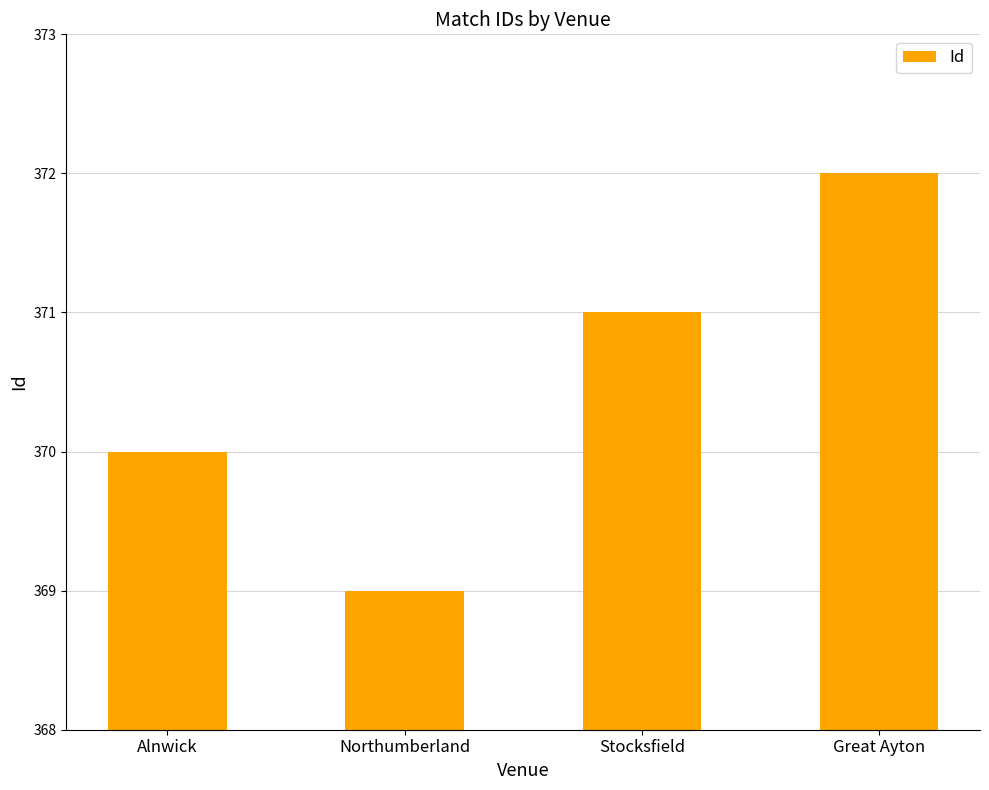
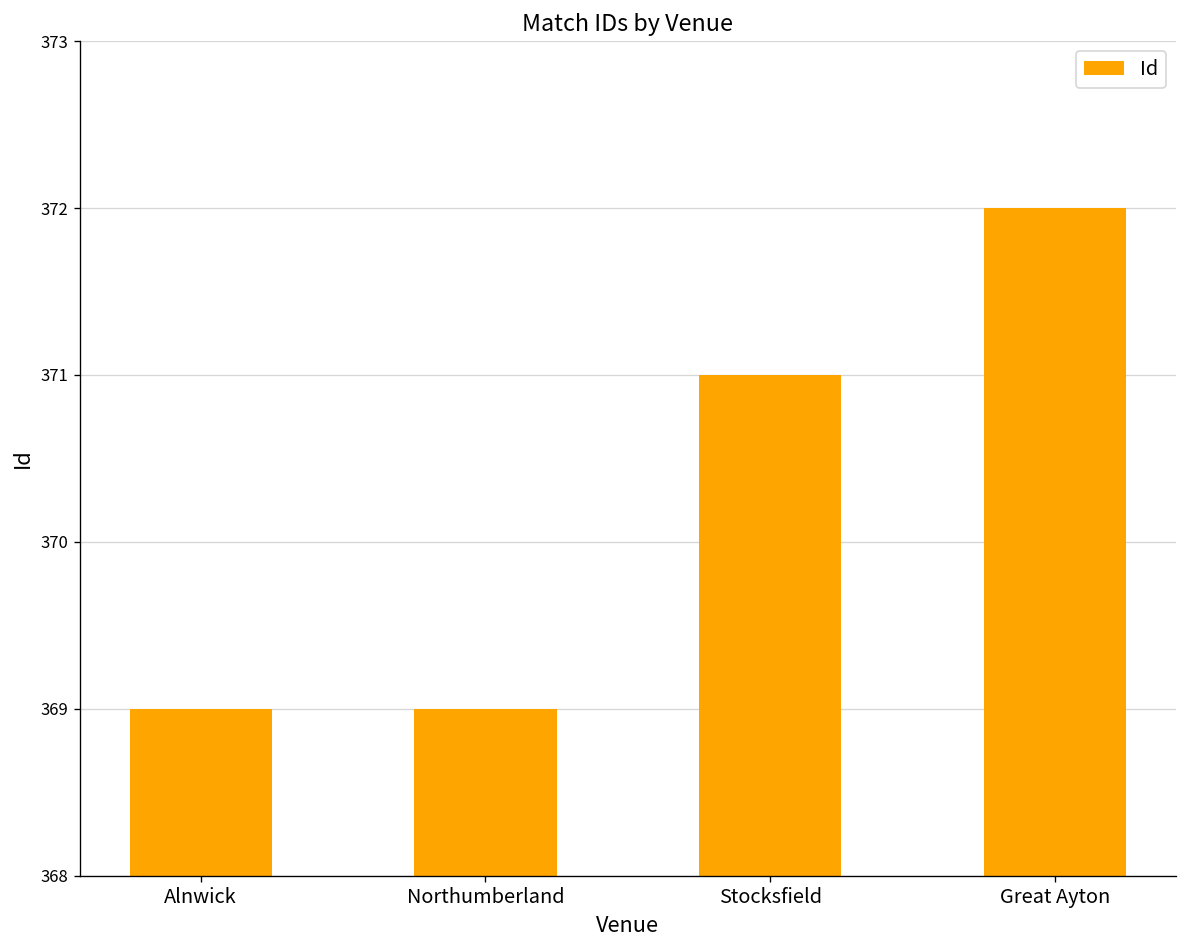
Alnwick: 370 -> 369
